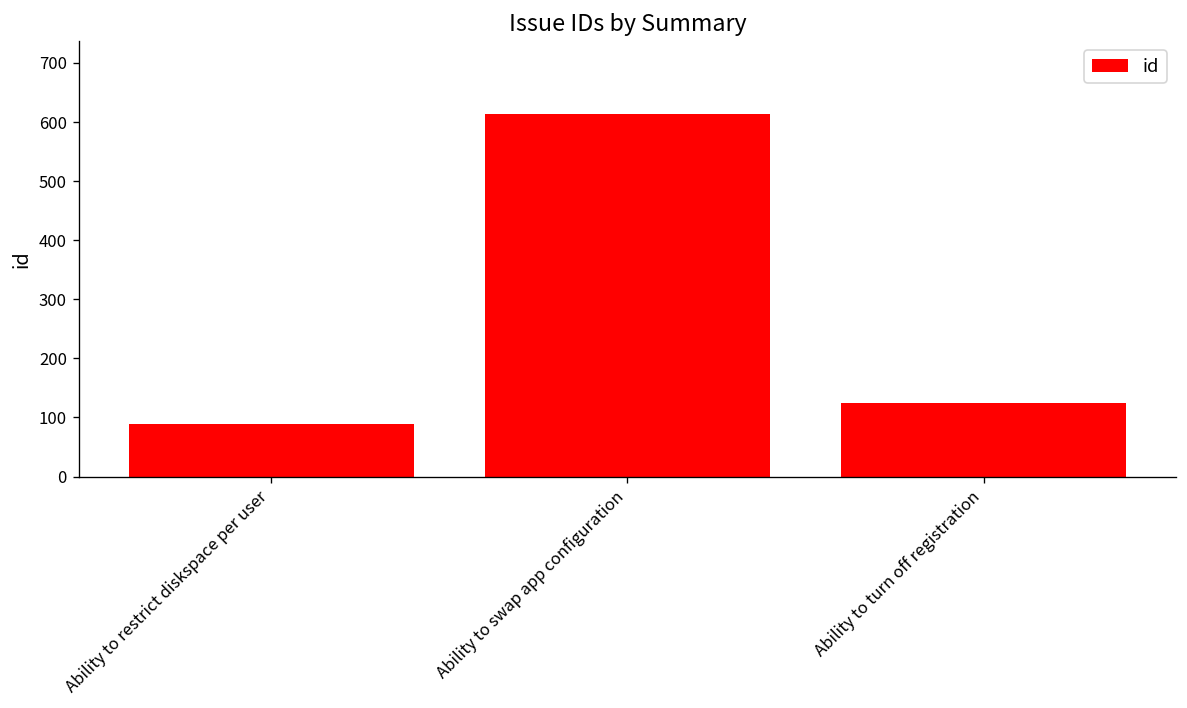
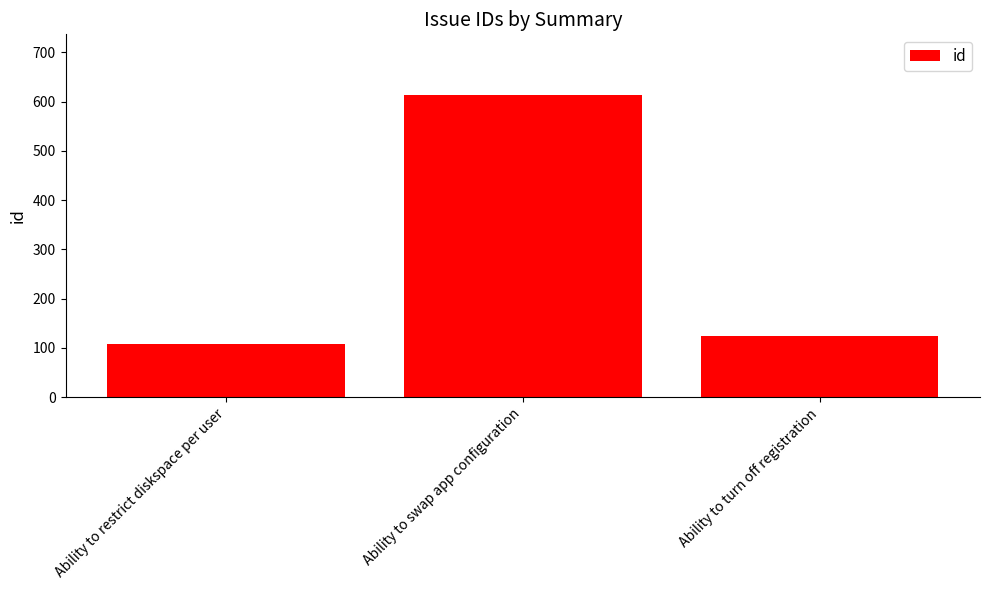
Ability to restrict diskspace per user: 90 -> 110
